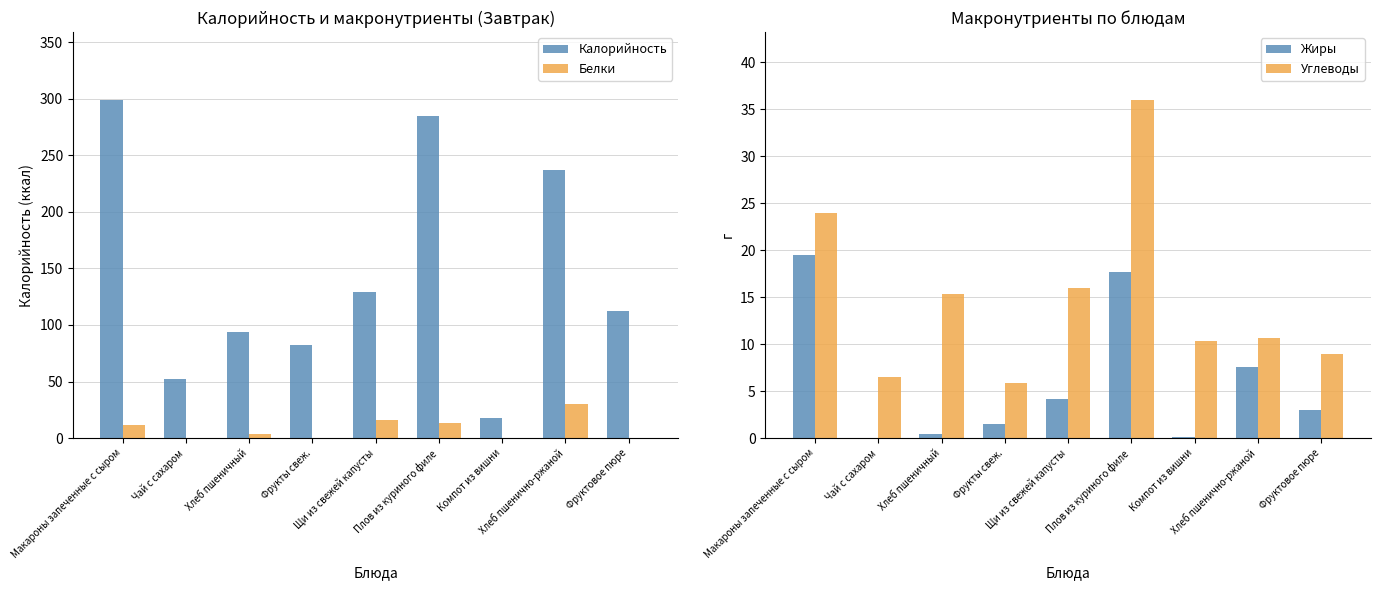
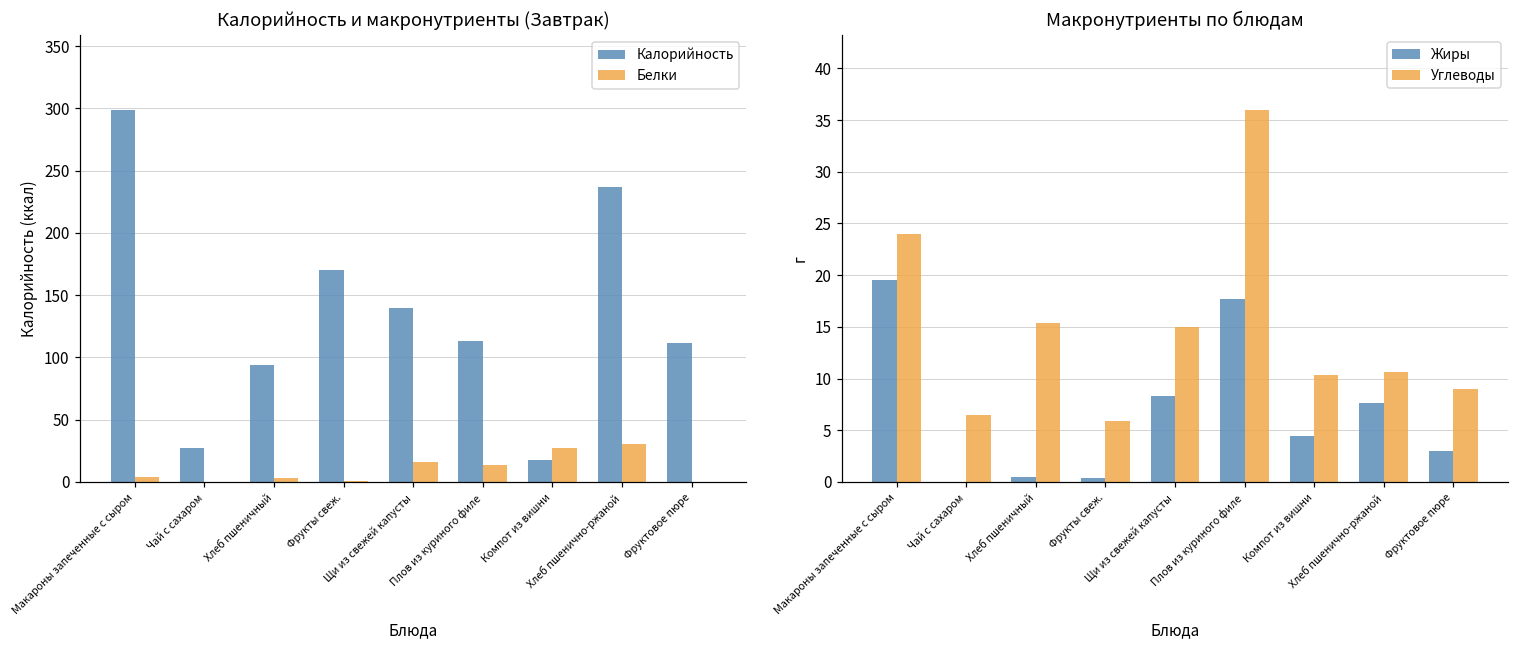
Калорийность и макронутриенты (Завтрак), Белки, Макароны запеченные с сыром: 12 -> 4
Калорийность и макронутриенты (Завтрак), Калорийность, Чай с сахаром: 52 -> 27
Калорийность и макронутриенты (Завтрак), Калорийность, Фрукты свеж.: 82 -> 170
Калорийность и макронутриенты (Завтрак), Калорийность, Щи из свежей капусты: 129 -> 140
Калорийность и макронутриенты (Завтрак), Калорийность, Плов из куриного филе: 285 -> 113
Калорийность и макронутриенты (Завтрак), Белки, Компот из вишни: 0 -> 28
Макронутриенты по блюдам, Жиры, Фрукты свеж.: 2 -> 0
Макронутриенты по блюдам, Жиры, Щи из свежей капусты: 4 -> 8
Макронутриенты по блюдам, Углеводы, Щи из свежей капусты: 16 -> 15
Макронутриенты по блюдам, Жиры, Компот из вишни: 0 -> 4
